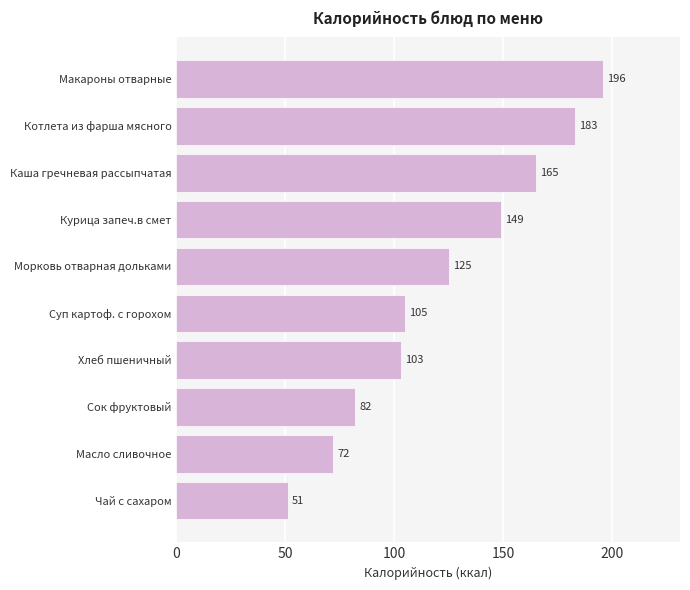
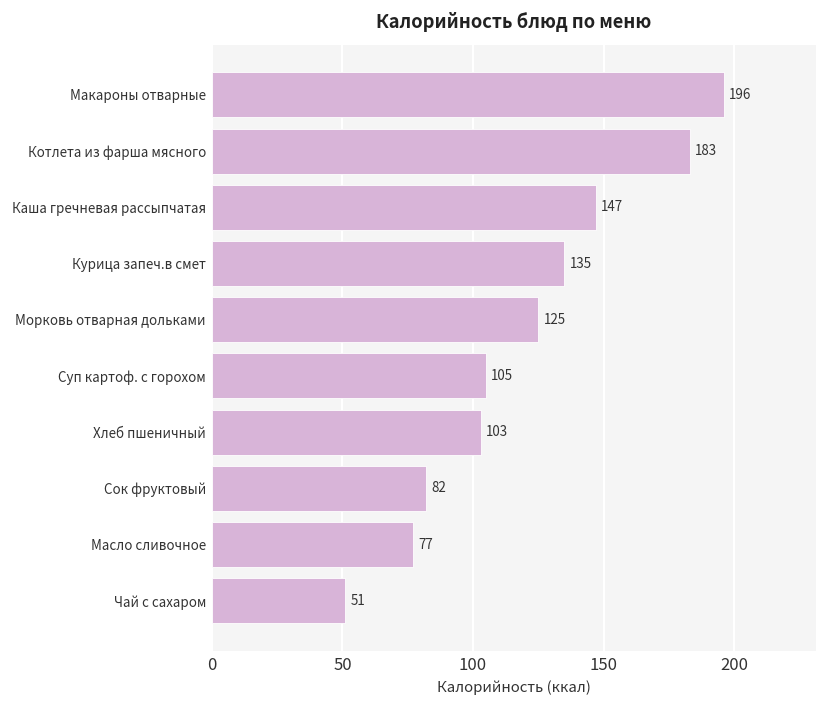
Каша гречневая рассыпчатая: 165 -> 147
Курица запеч.в смет: 149 -> 135
Масло сливочное: 72 -> 77
